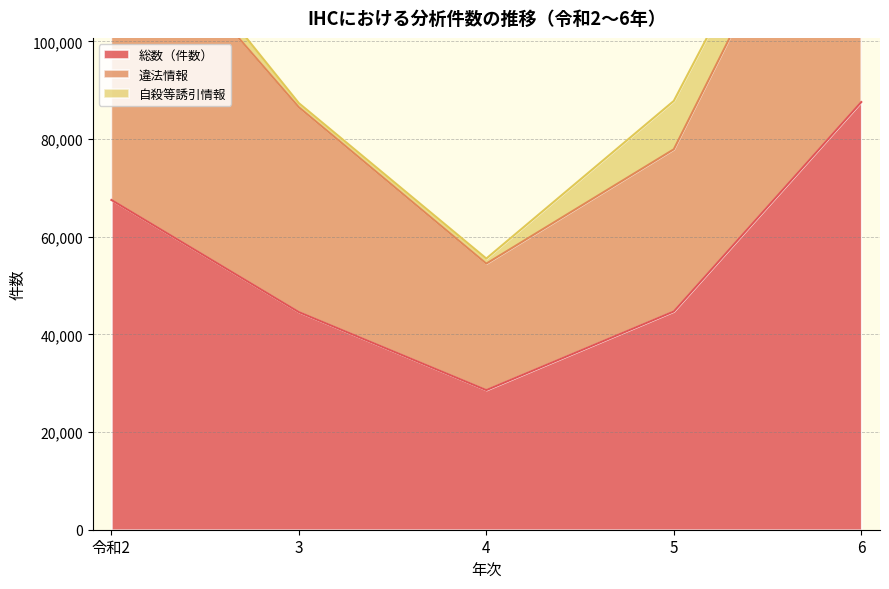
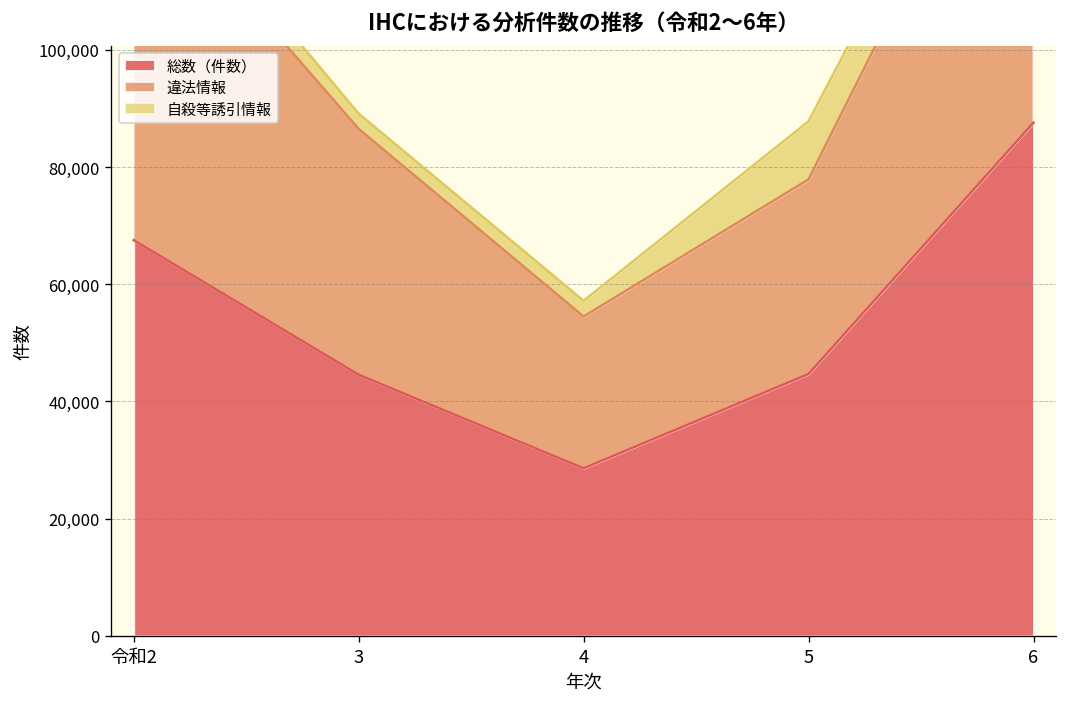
自殺等誘引情報, 3: 1,000 -> 3,000
自殺等誘引情報, 4: 1,000 -> 3,000
